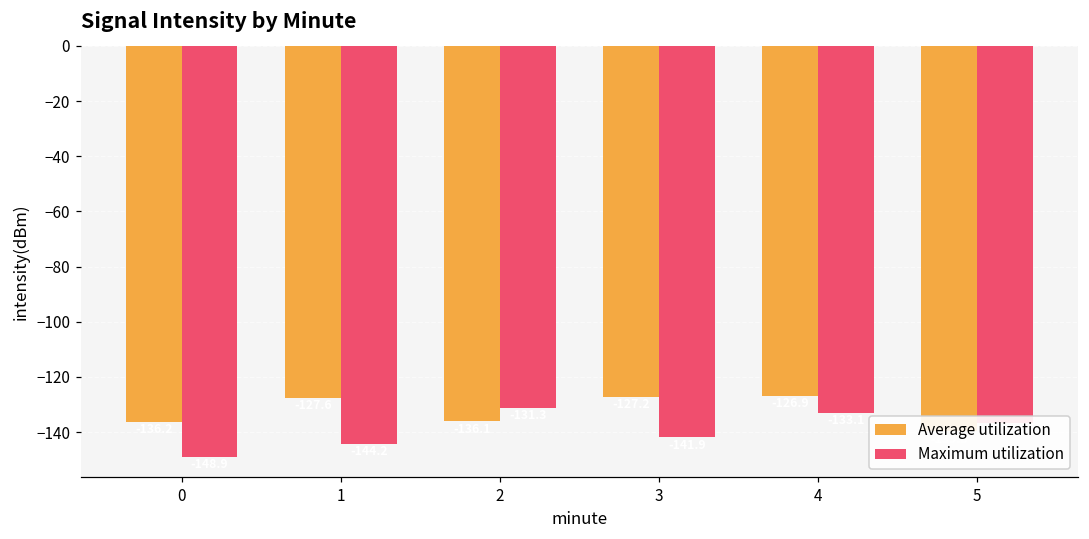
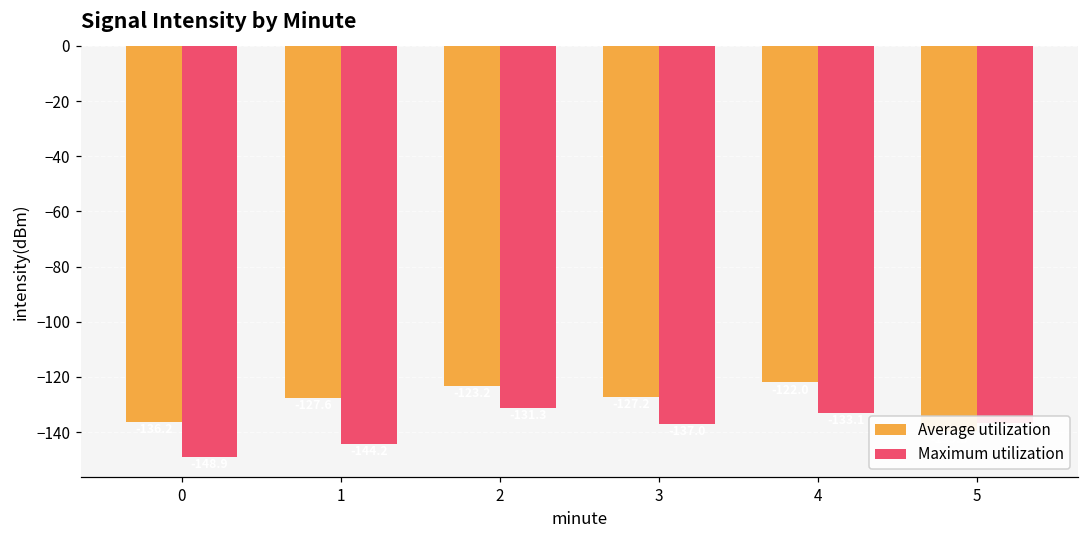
Average utilization, 2: -136 -> -123
Maximum utilization, 3: -142 -> -137
Average utilization, 4: -127 -> -122
